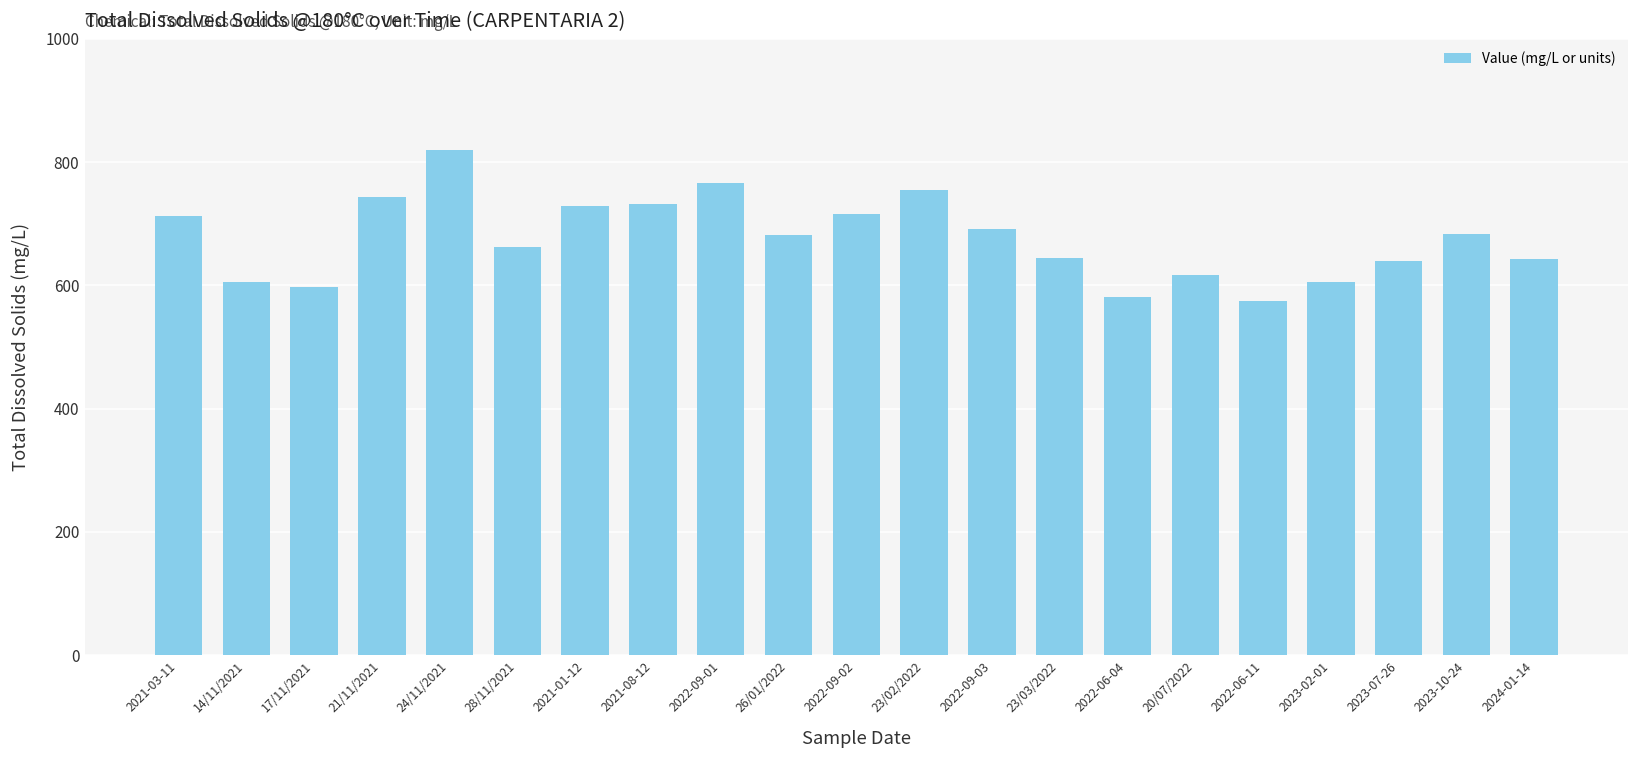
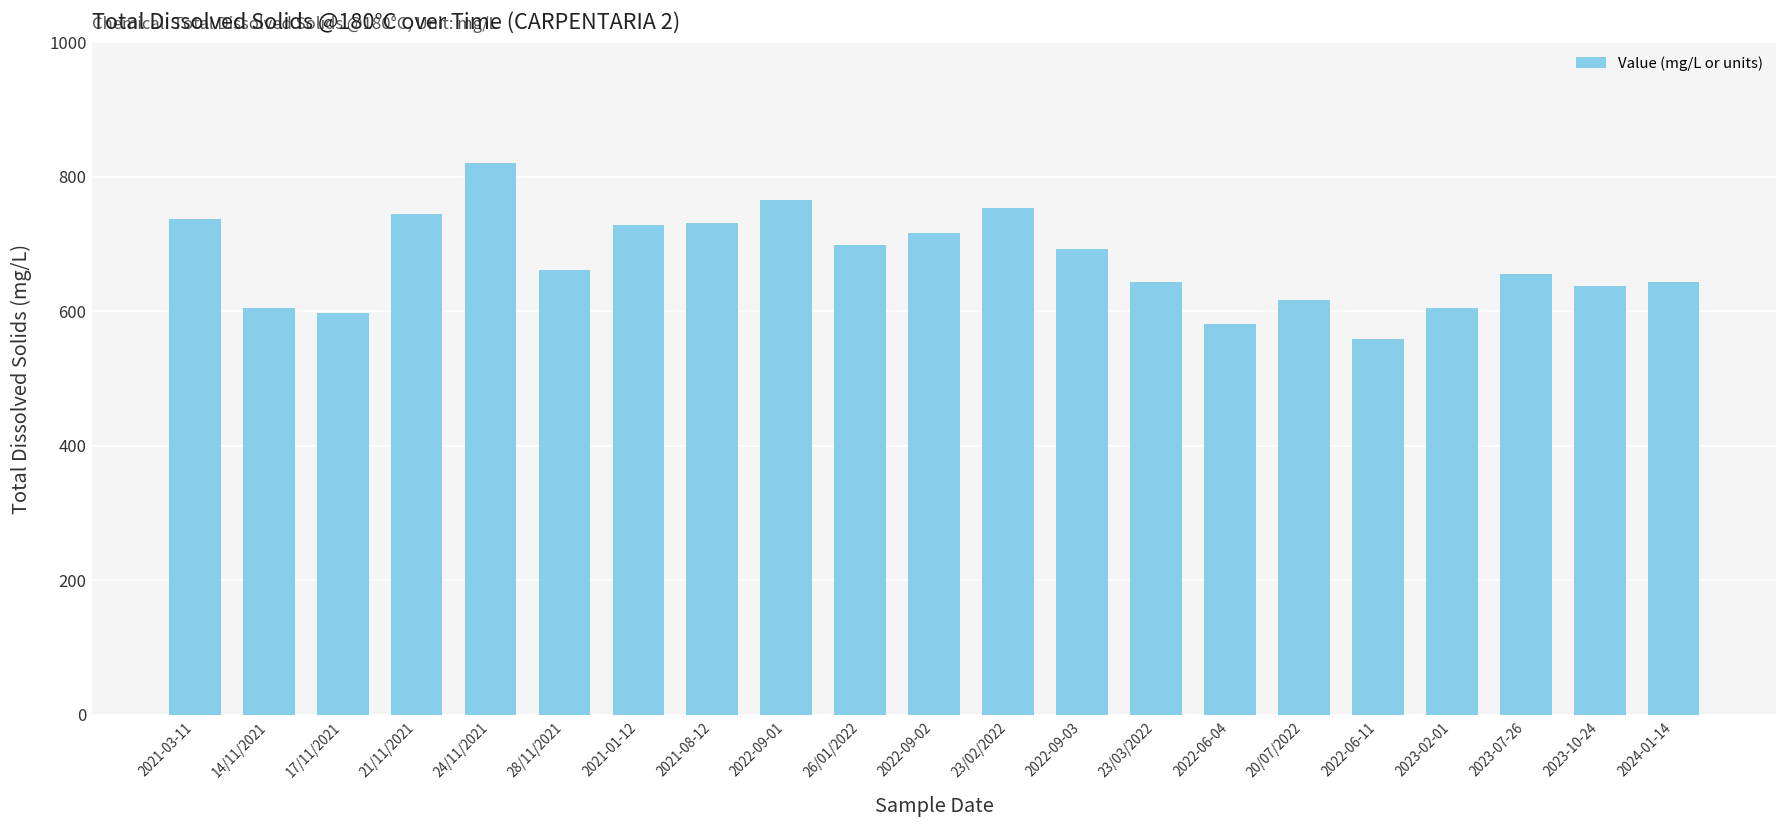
2021-03-11: 710 -> 740
26/01/2022: 680 -> 700
2022-06-11: 570 -> 560
2023-07-26: 640 -> 660
2023-10-24: 680 -> 640
